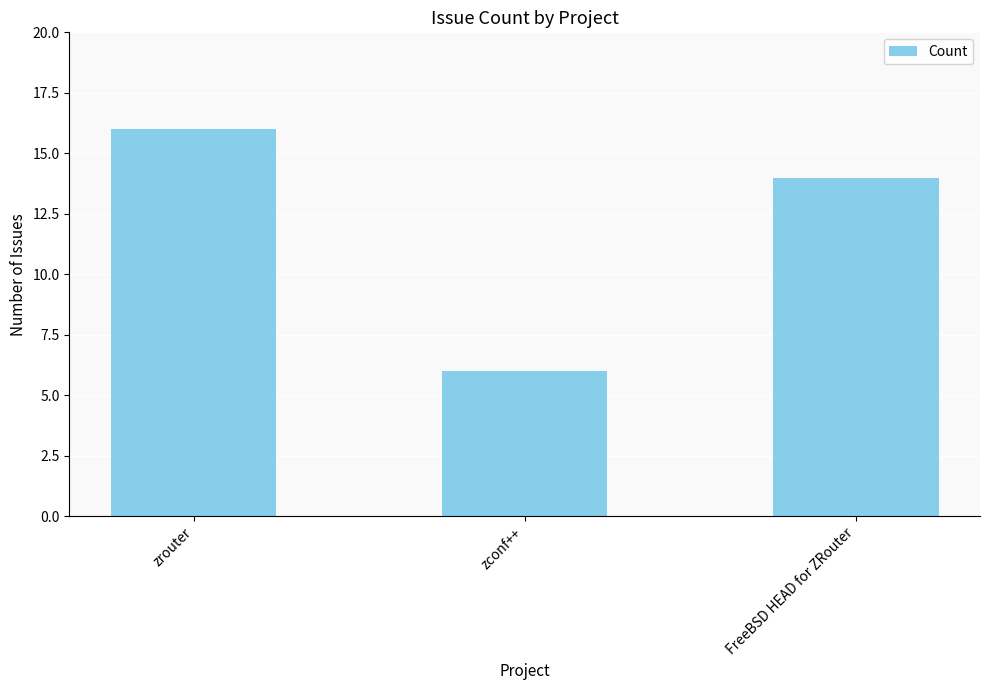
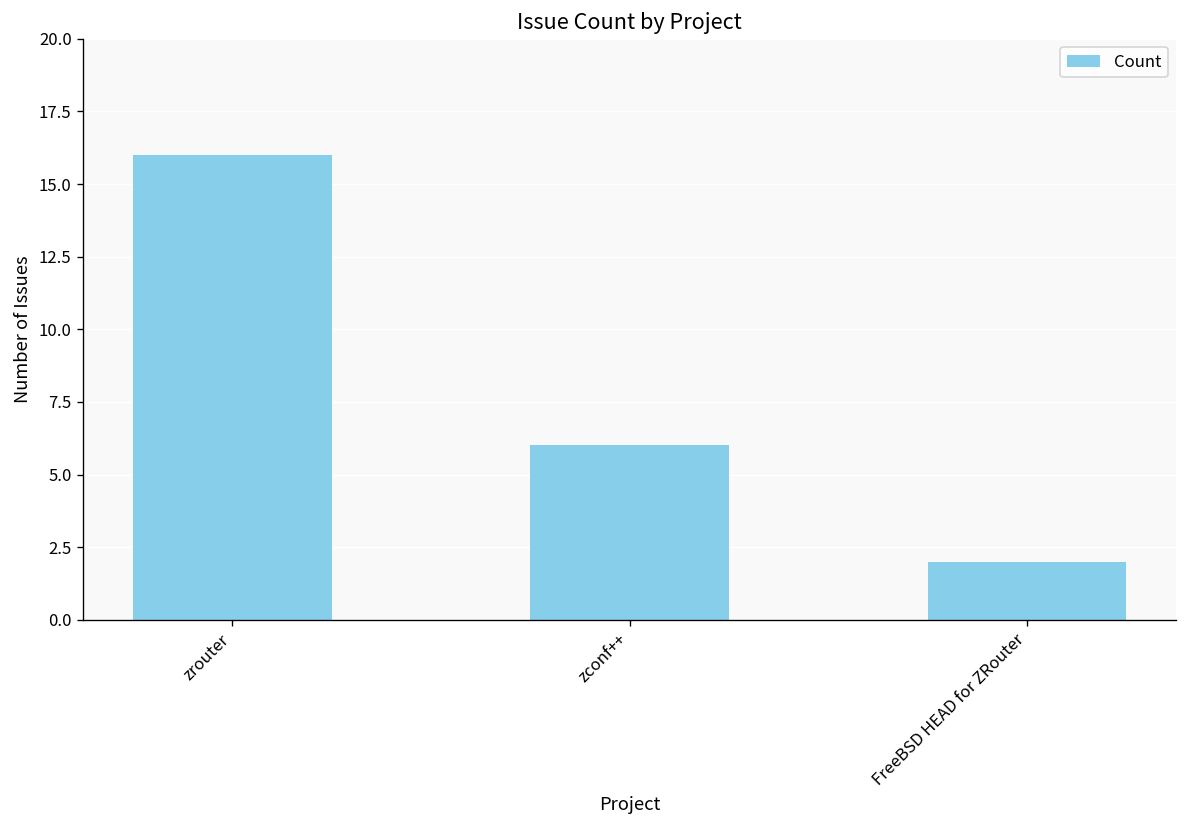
FreeBSD HEAD for ZRouter: 14 -> 2
